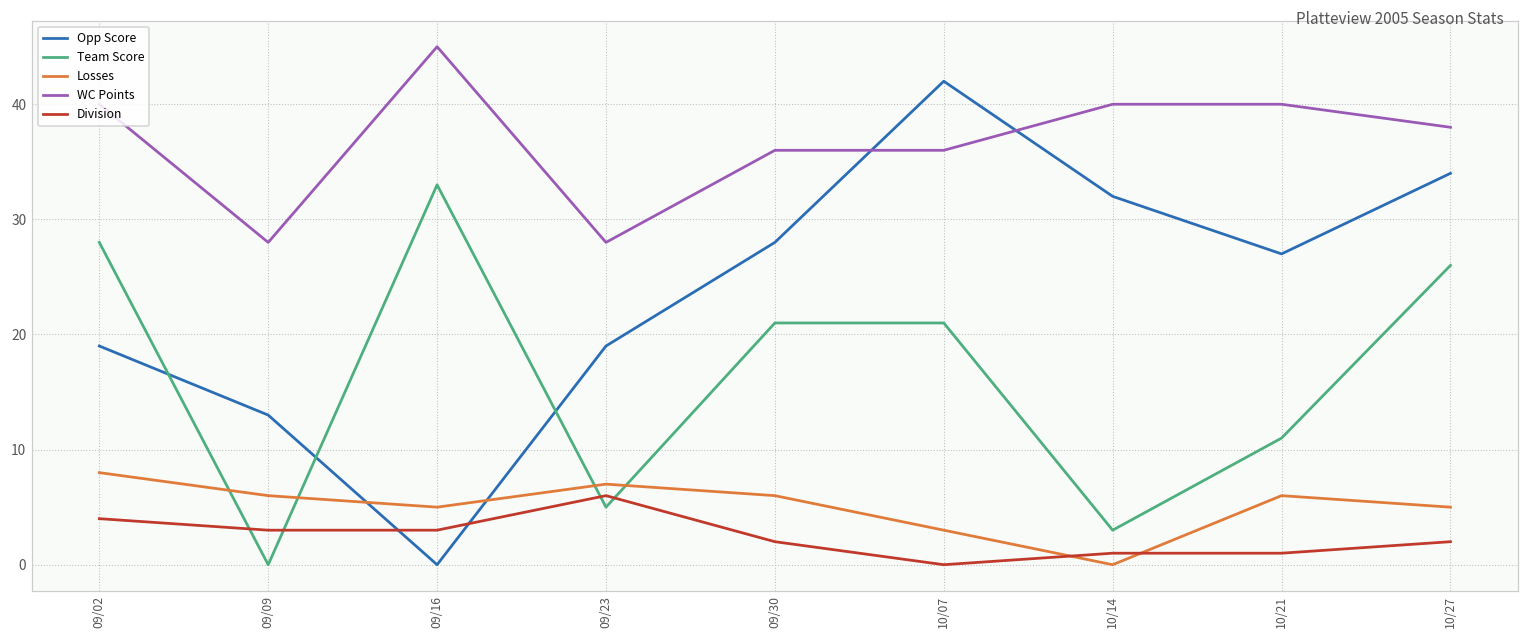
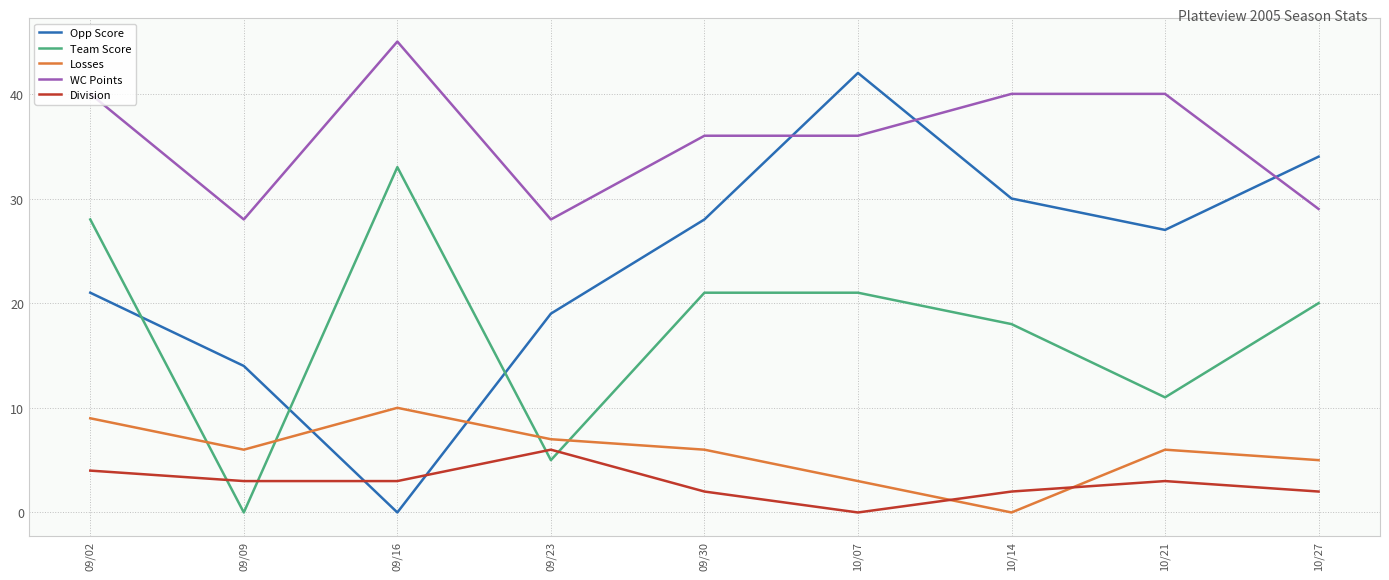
Opp Score, 09/02: 19 -> 21
Losses, 09/02: 8 -> 9
Opp Score, 09/09: 13 -> 14
Losses, 09/16: 5 -> 10
Opp Score, 10/14: 32 -> 30
Team Score, 10/14: 3 -> 18
Division, 10/14: 1 -> 2
Division, 10/21: 1 -> 3
Team Score, 10/27: 26 -> 20
WC Points, 10/27: 38 -> 29
